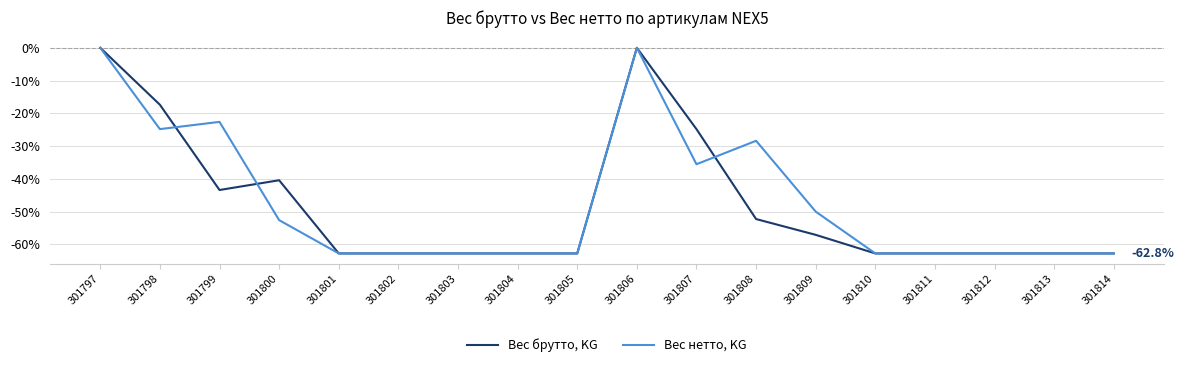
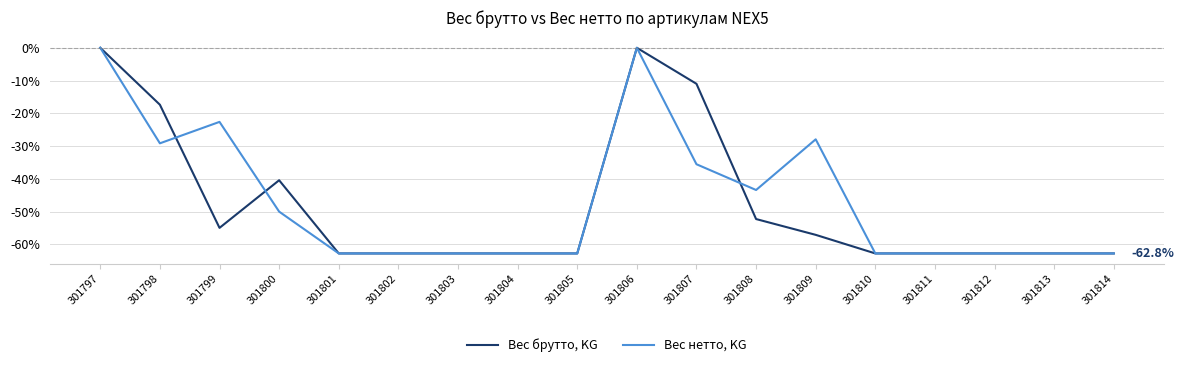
Вес нетто, KG, 301798: -25% -> -29%
Вес брутто, KG, 301799: -43% -> -55%
Вес нетто, KG, 301800: -53% -> -50%
Вес брутто, KG, 301807: -25% -> -11%
Вес нетто, KG, 301808: -28% -> -43%
Вес нетто, KG, 301809: -50% -> -28%
